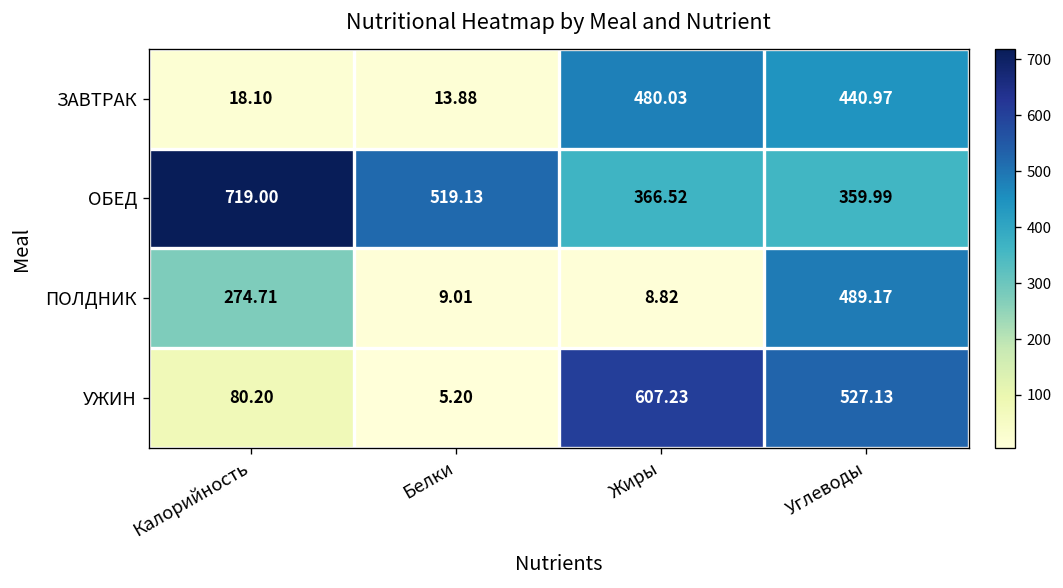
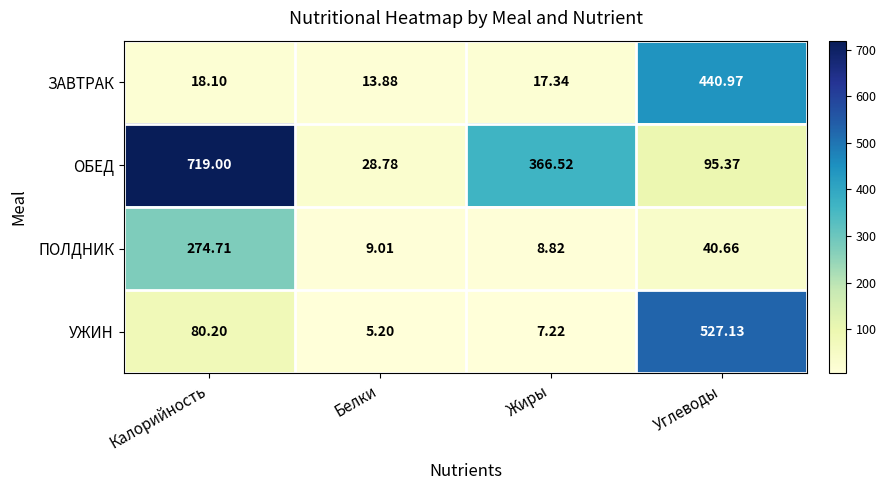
ЗАВТРАК, Жиры: 480.03 -> 17.34
ОБЕД, Белки: 519.13 -> 28.78
ОБЕД, Углеводы: 359.99 -> 95.37
ПОЛДНИК, Углеводы: 489.17 -> 40.66
УЖИН, Жиры: 607.23 -> 7.22
